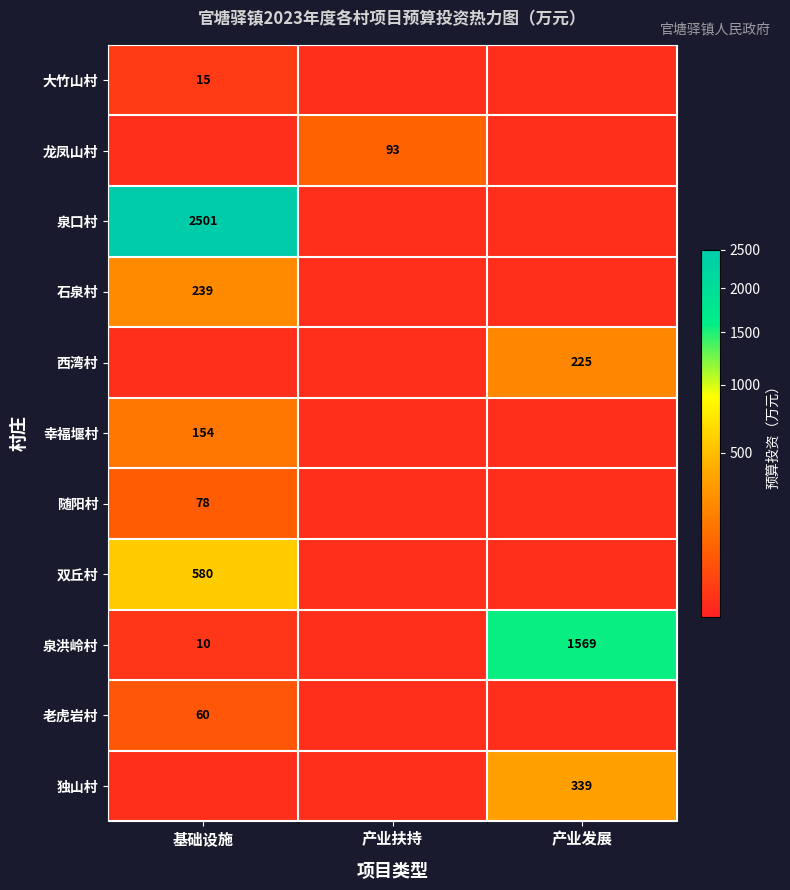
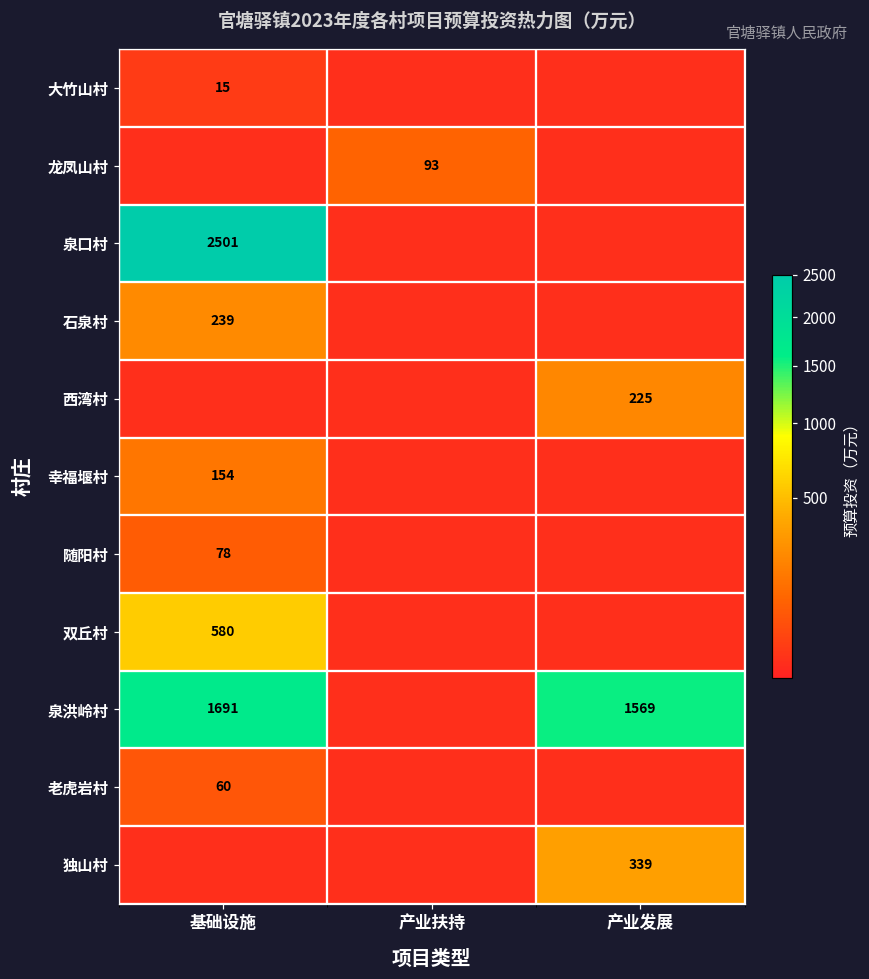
泉洪岭村, 基础设施: 10 -> 1691
